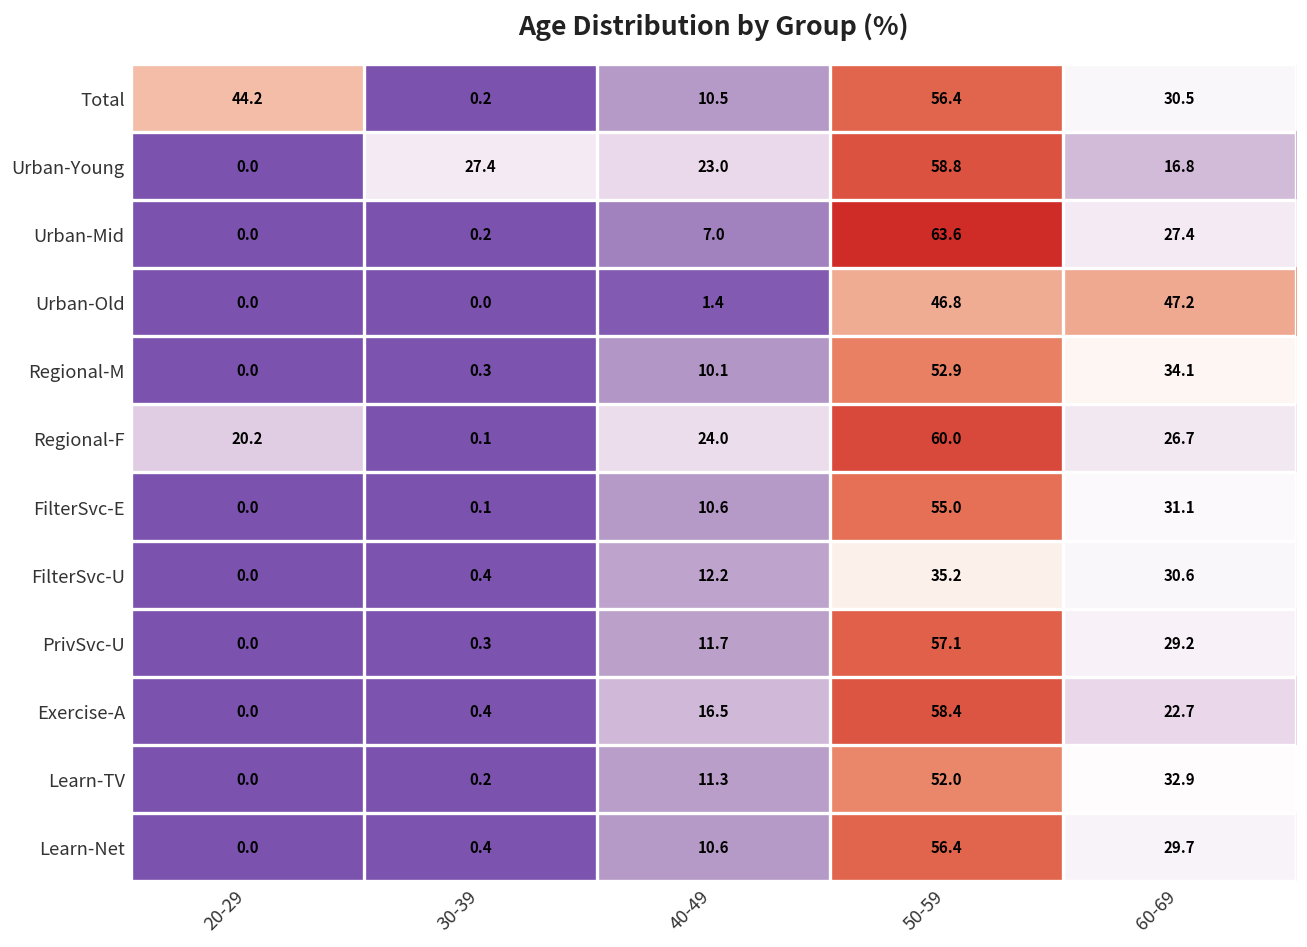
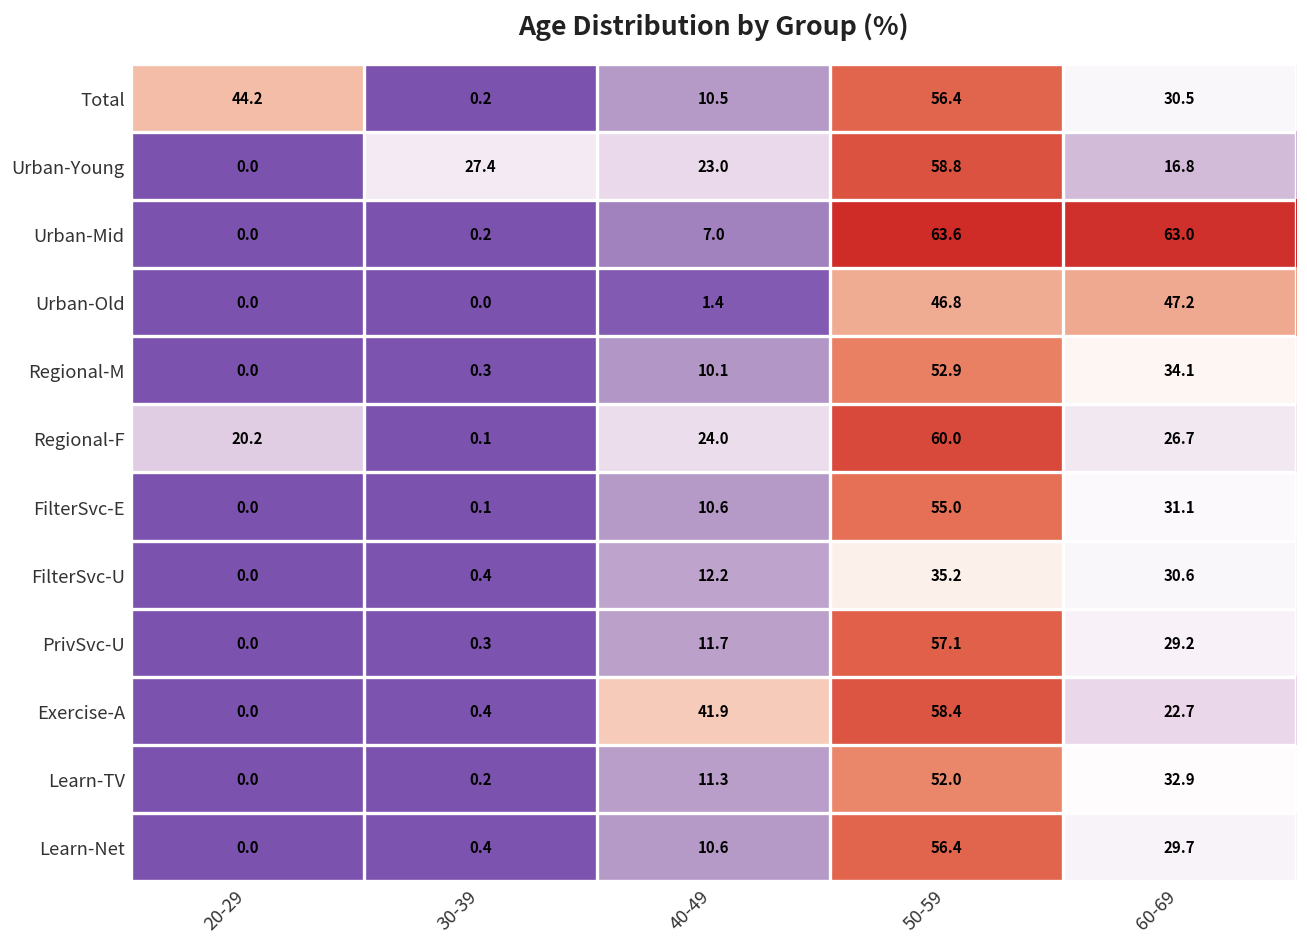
Urban-Mid, 60-69: 27.4 -> 63.0
Exercise-A, 40-49: 16.5 -> 41.9
